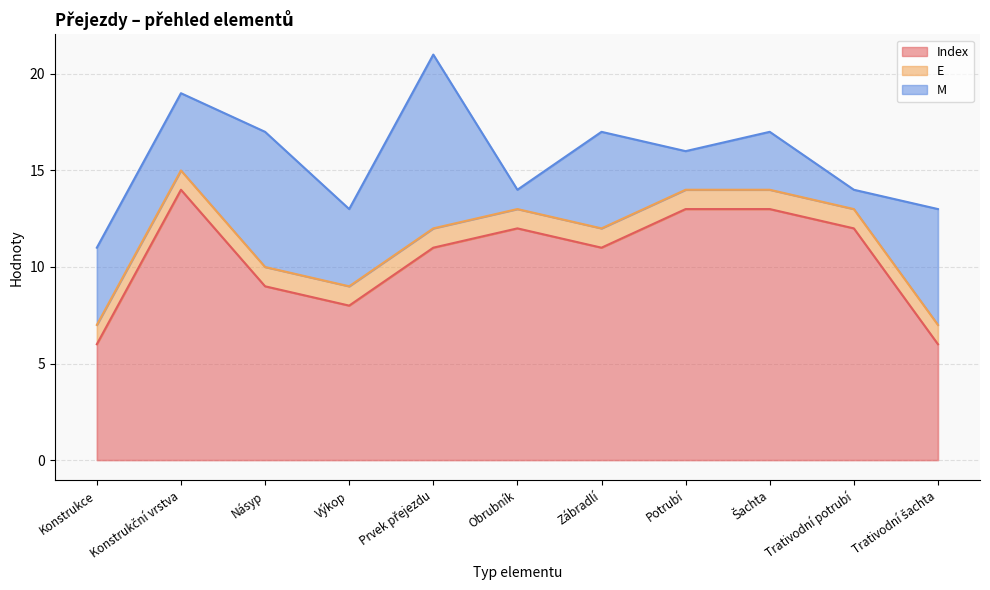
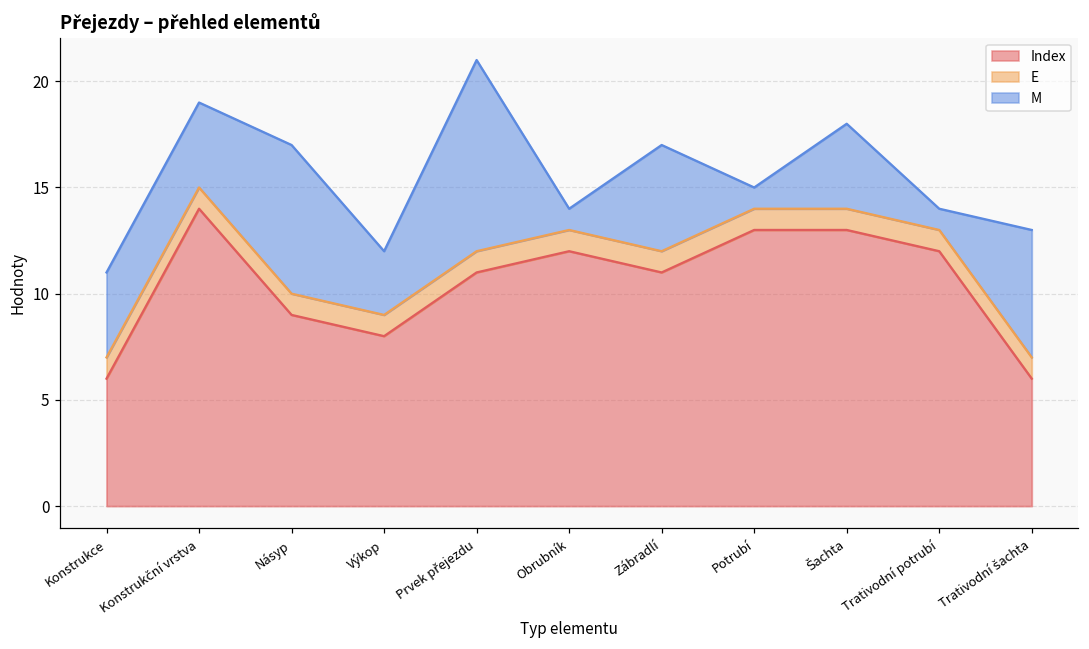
M, Výkop: 4 -> 3
M, Potrubí: 2 -> 1
M, Šachta: 3 -> 4
